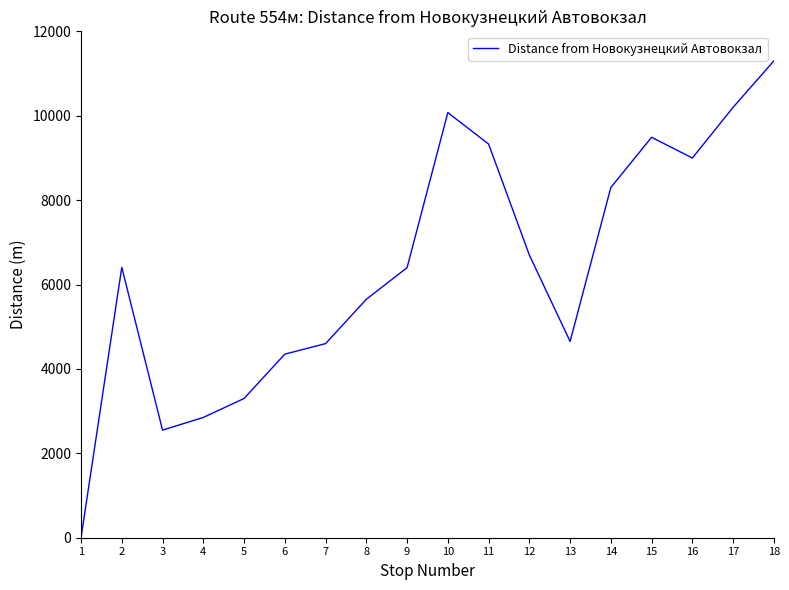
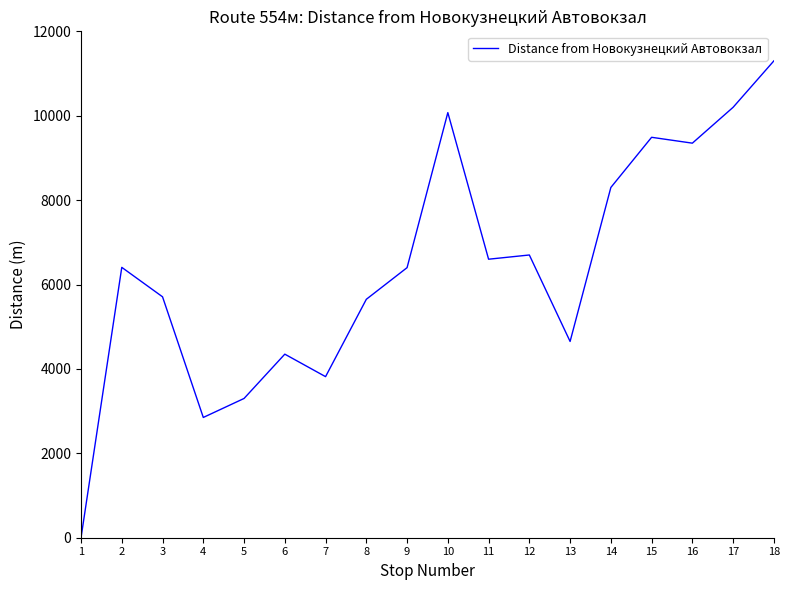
3: 2600 -> 5700
7: 4600 -> 3800
11: 9300 -> 6600
16: 9000 -> 9400
